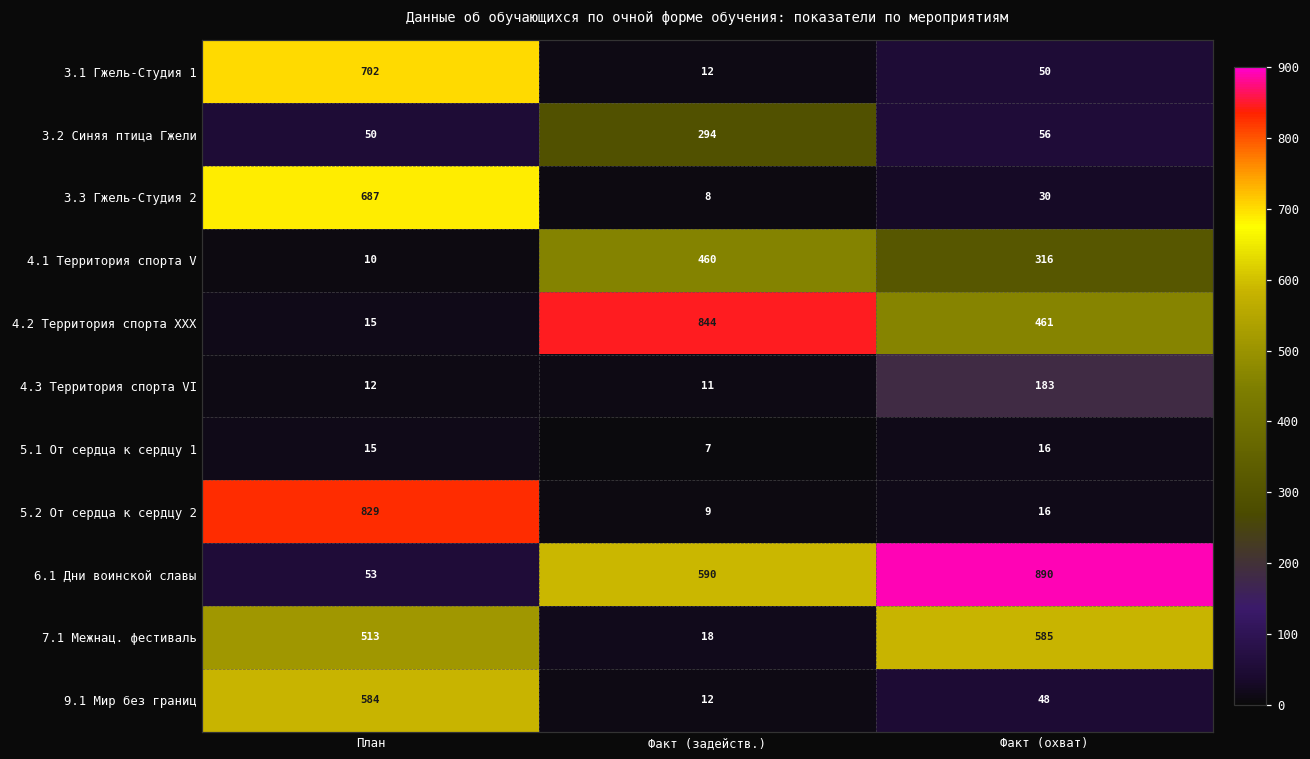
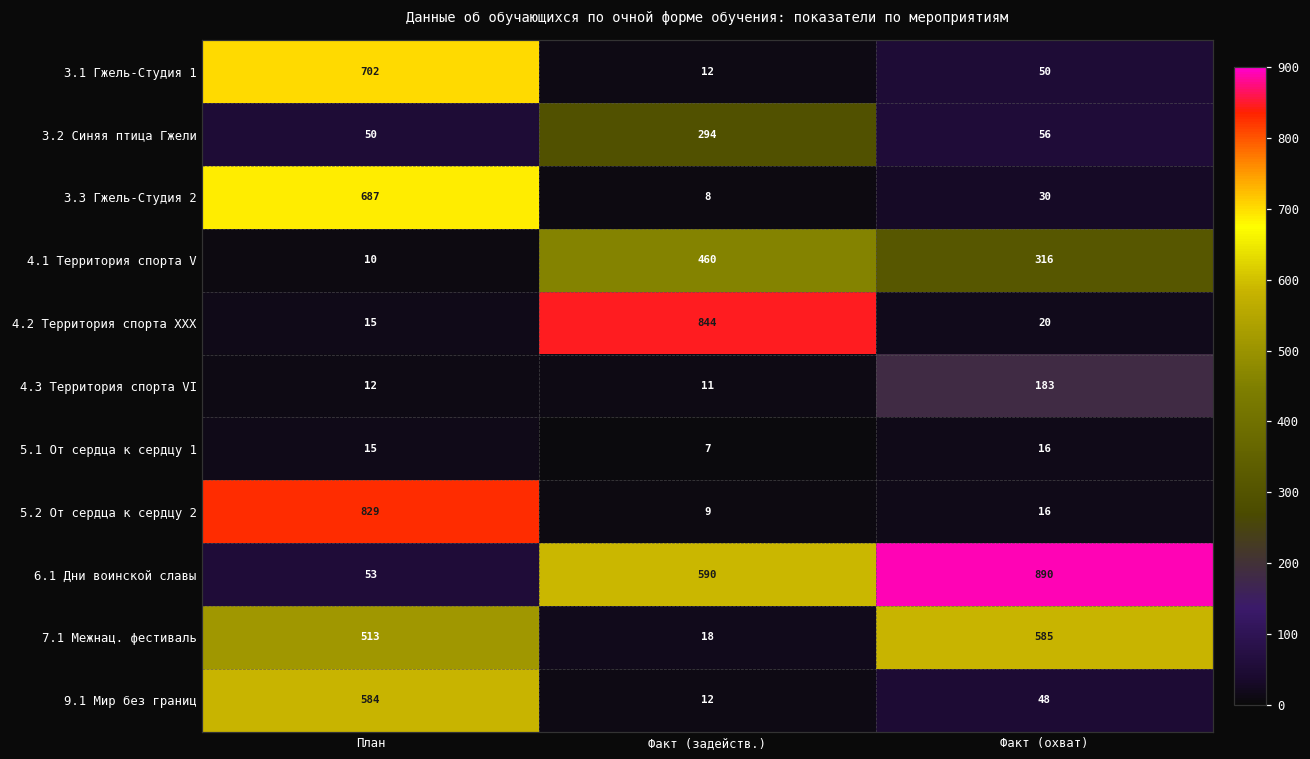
4.2 Территория спорта XXX, Факт (охват): 461 -> 20
